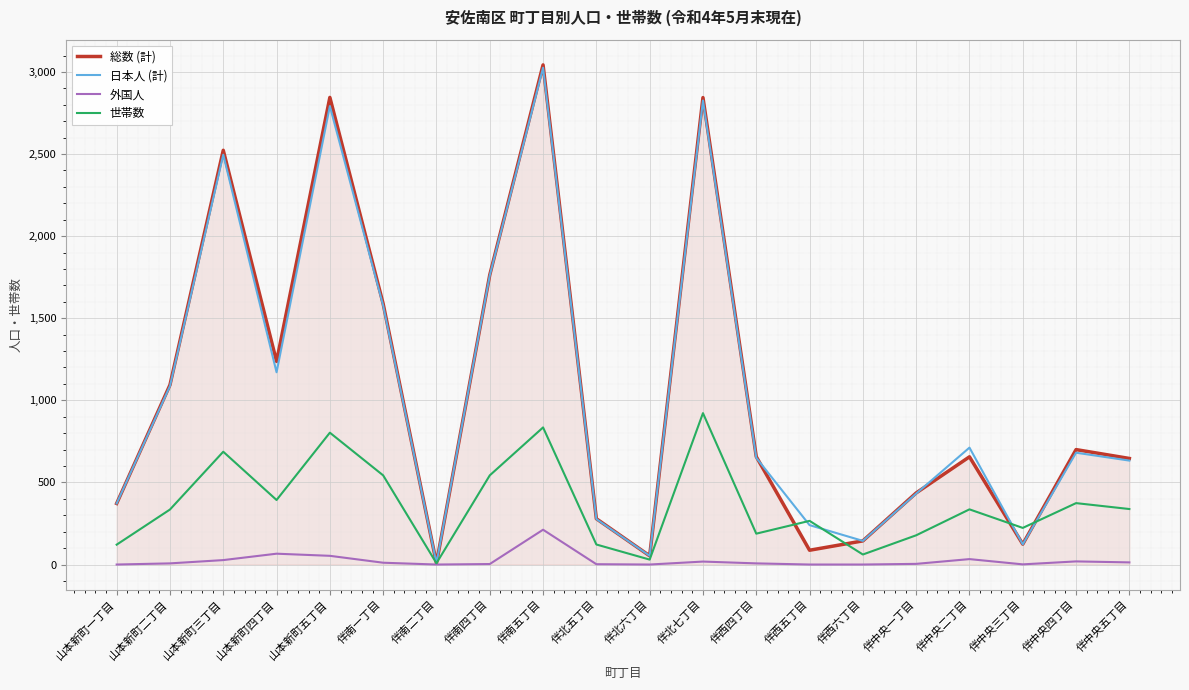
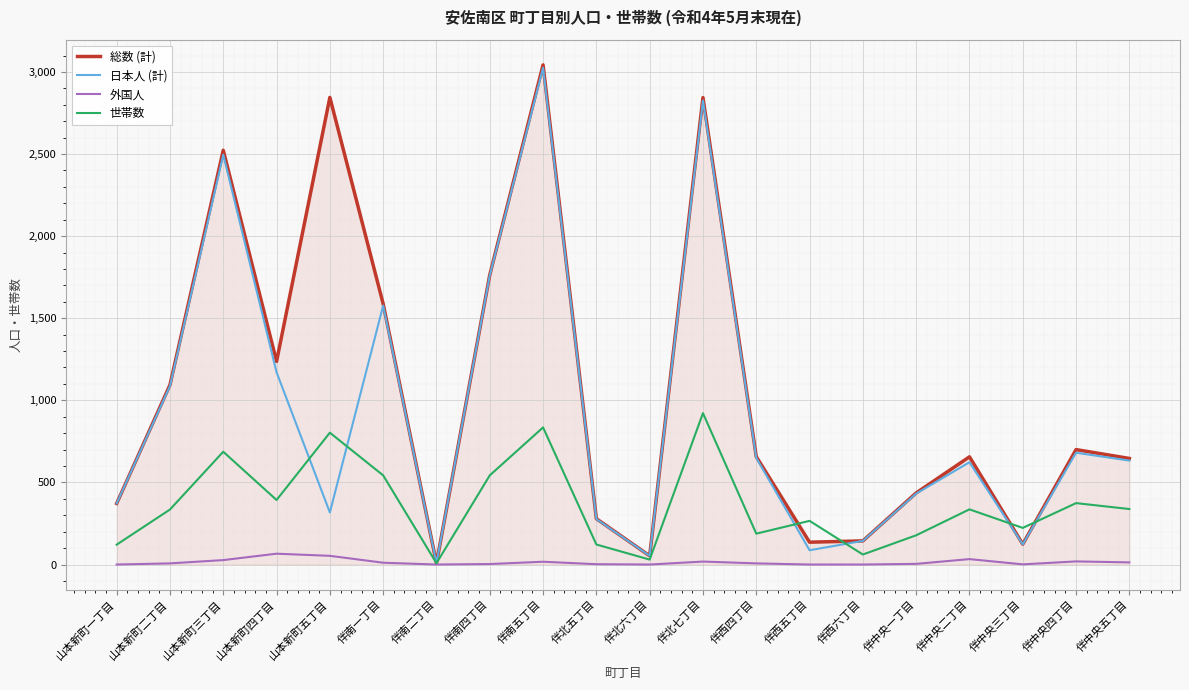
日本人 (計), 山本新町五丁目: 2,790 -> 320
外国人, 伴南五丁目: 210 -> 20
総数 (計), 伴西五丁目: 90 -> 140
日本人 (計), 伴西五丁目: 240 -> 90
日本人 (計), 伴中央二丁目: 710 -> 620
